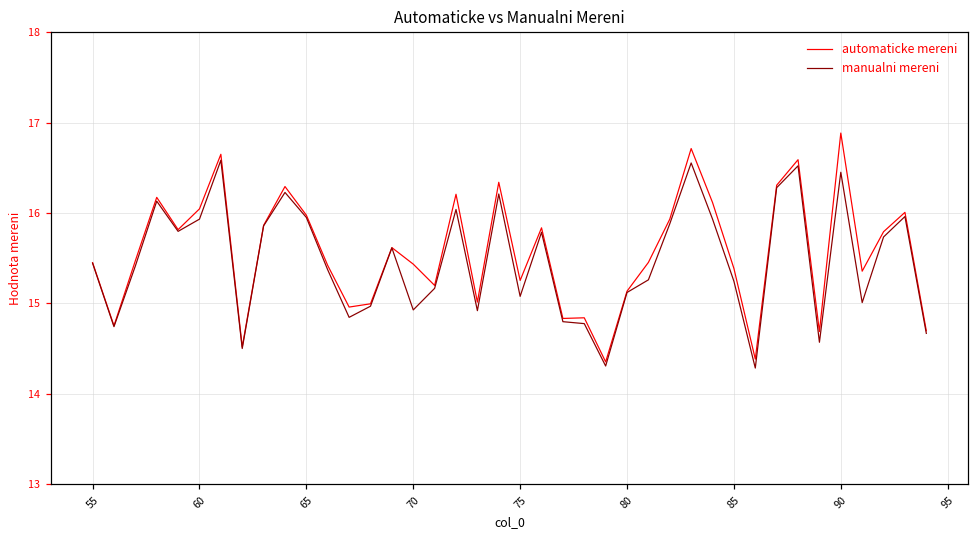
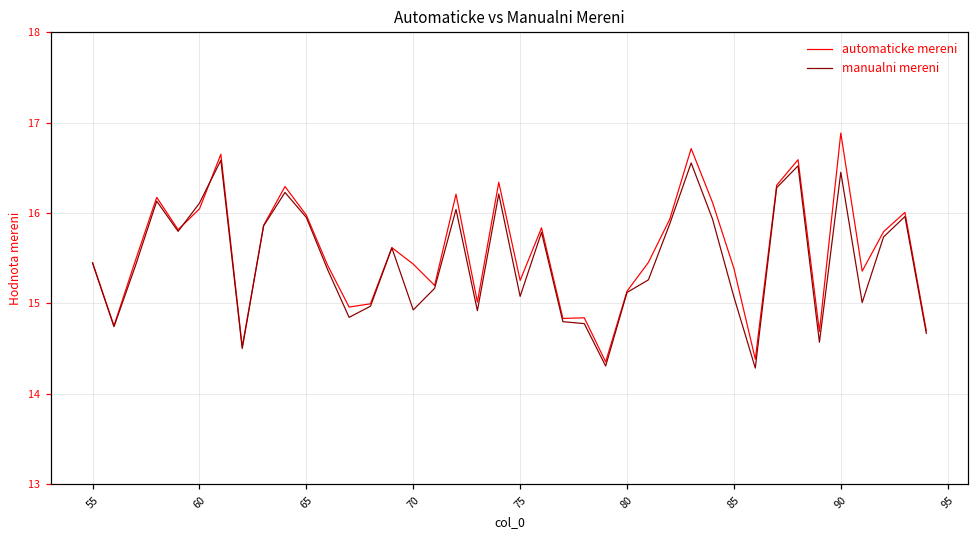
manualni mereni, 60: 15.9 -> 16.1
manualni mereni, 85: 15.2 -> 15.1
